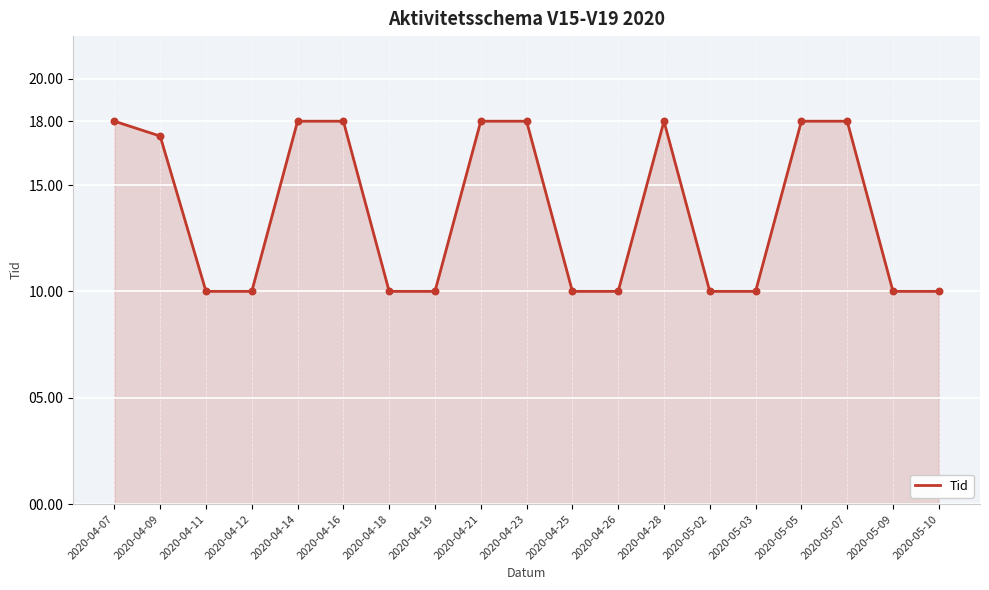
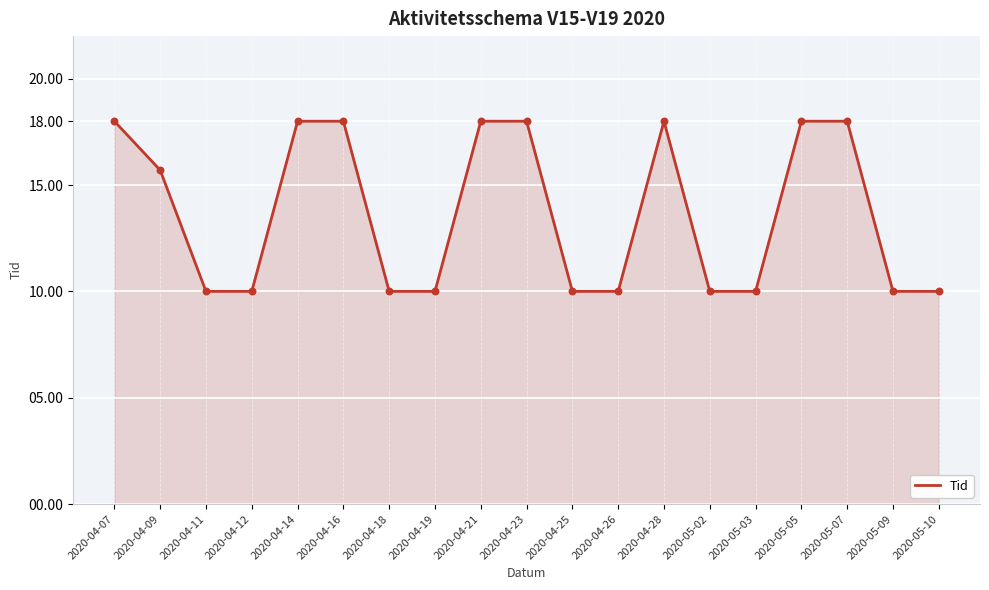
2020-04-09: 17.3 -> 15.7
